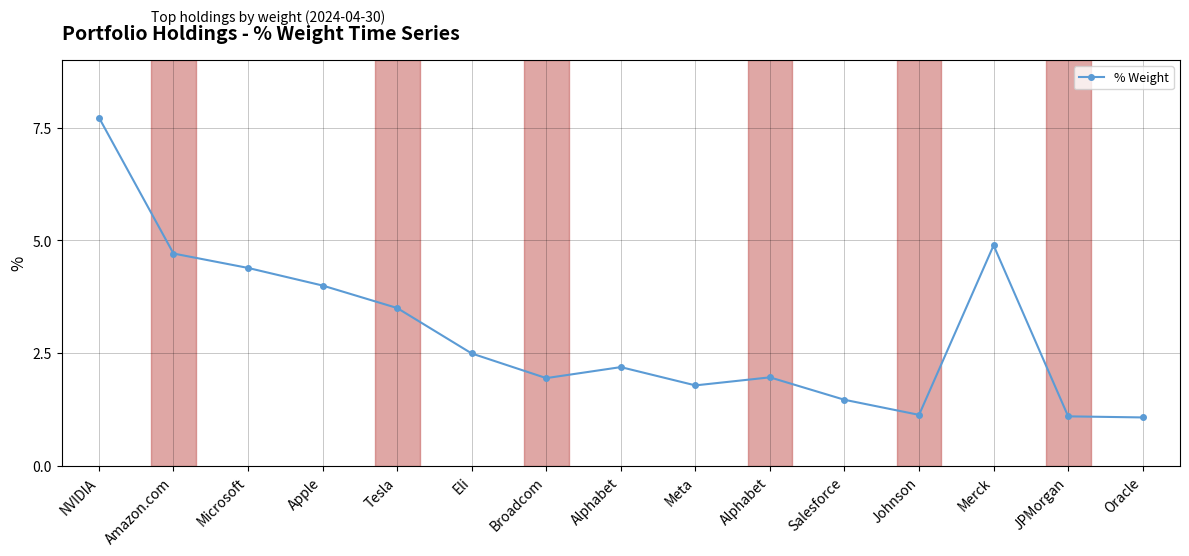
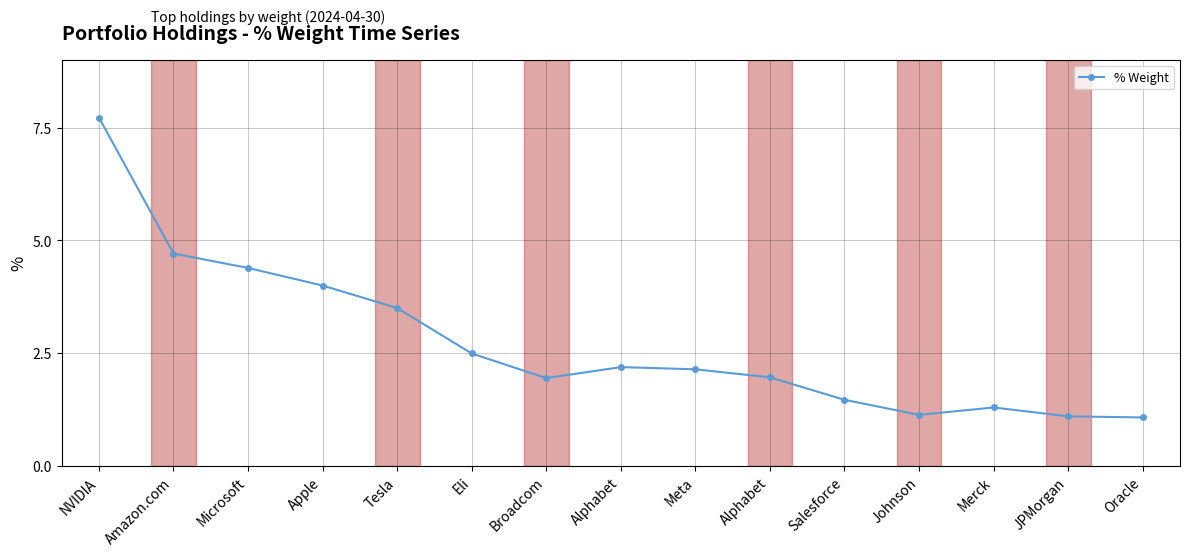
Meta: 1.8 -> 2.1
Merck: 4.9 -> 1.3
